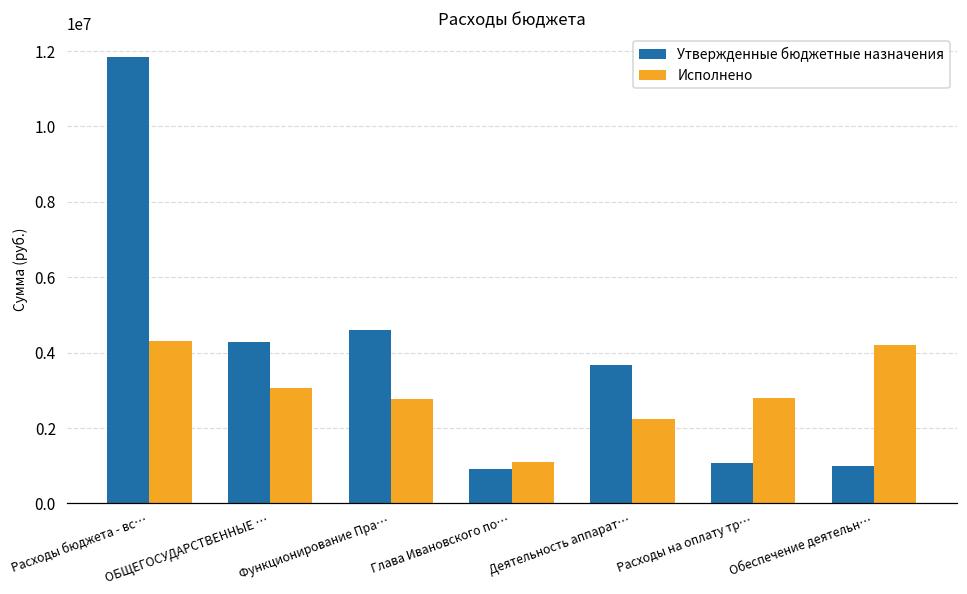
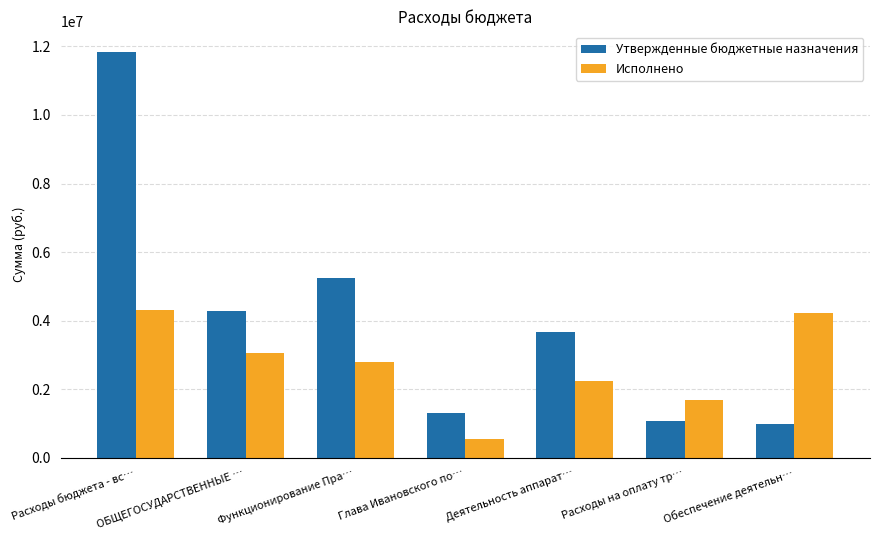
Утвержденные бюджетные назначения, Функционирование Пра…: 4600000 -> 5200000
Утвержденные бюджетные назначения, Глава Ивановского по…: 900000 -> 1300000
Исполнено, Глава Ивановского по…: 1100000 -> 500000
Исполнено, Расходы на оплату тр…: 2800000 -> 1700000
